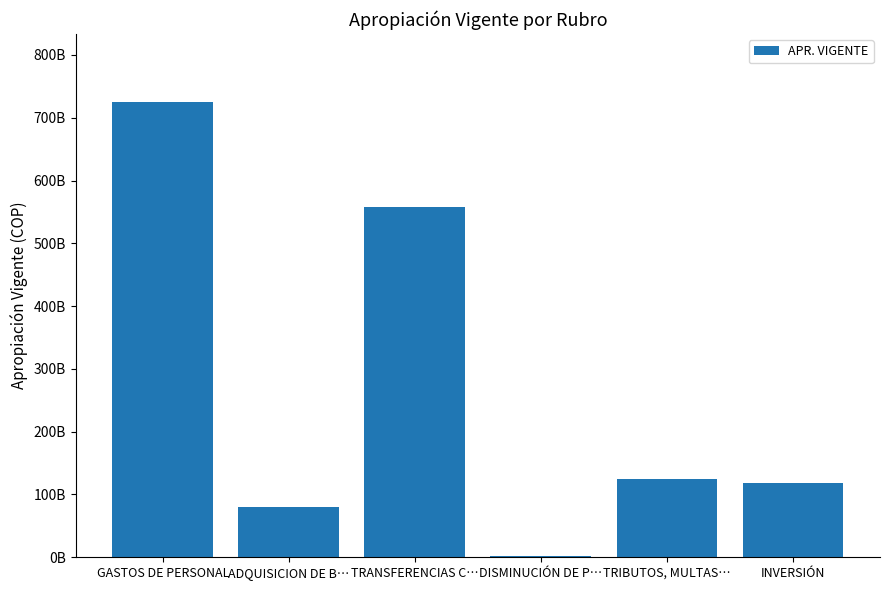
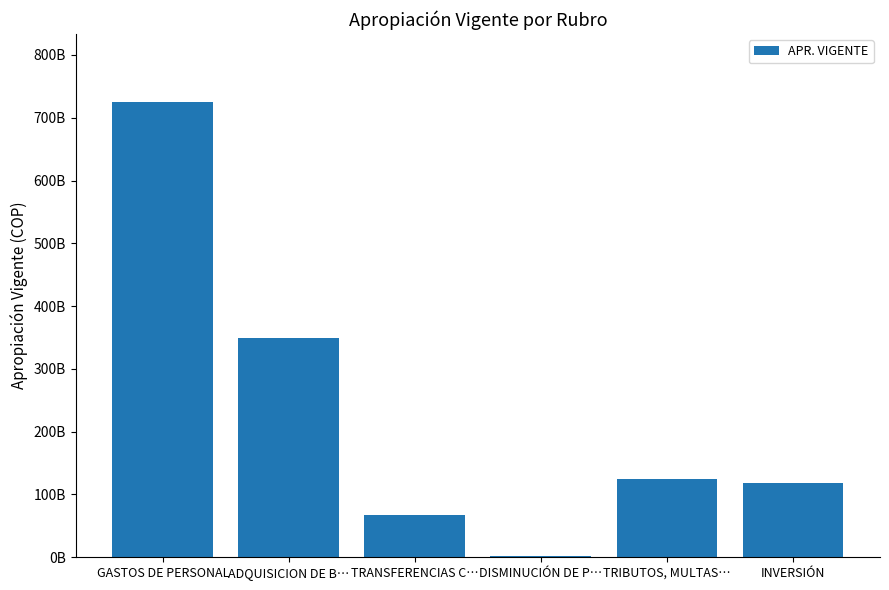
ADQUISICION DE B…: 80000000000 -> 350000000000
TRANSFERENCIAS C…: 560000000000 -> 70000000000
